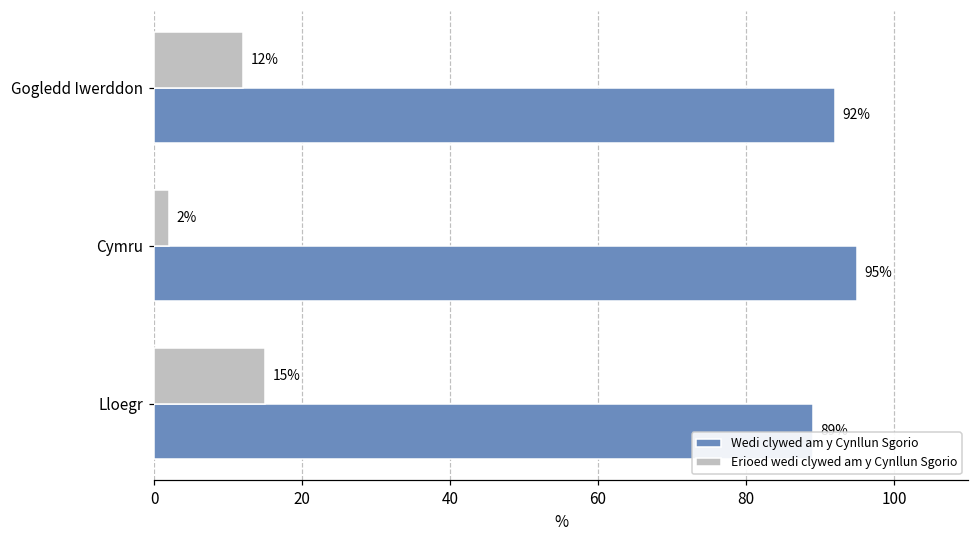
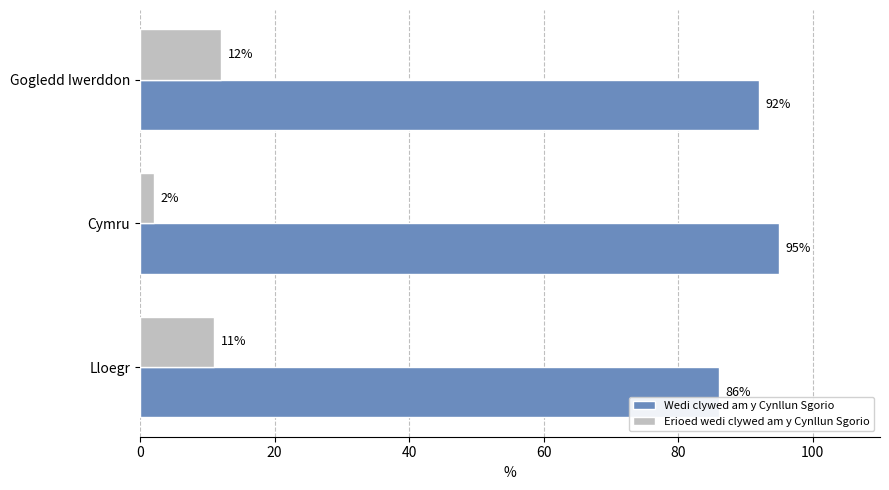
Erioed wedi clywed am y Cynllun Sgorio, Lloegr: 15% -> 11%
Wedi clywed am y Cynllun Sgorio, Lloegr: 89 -> 86
